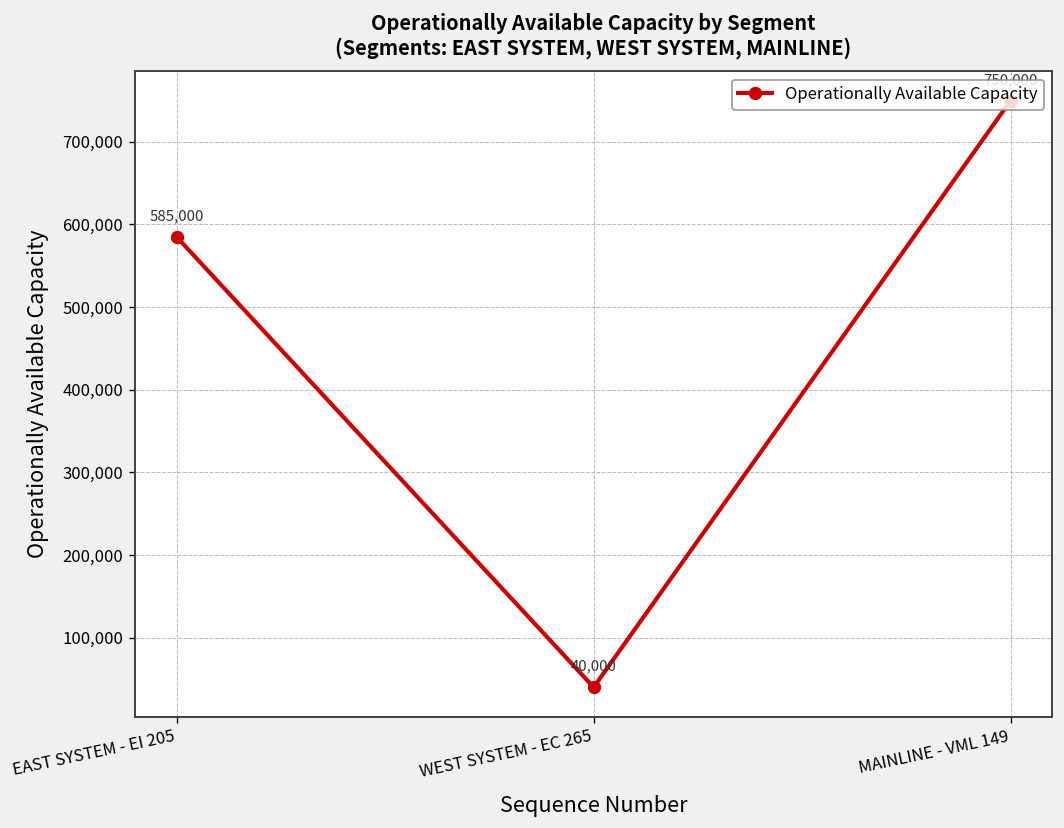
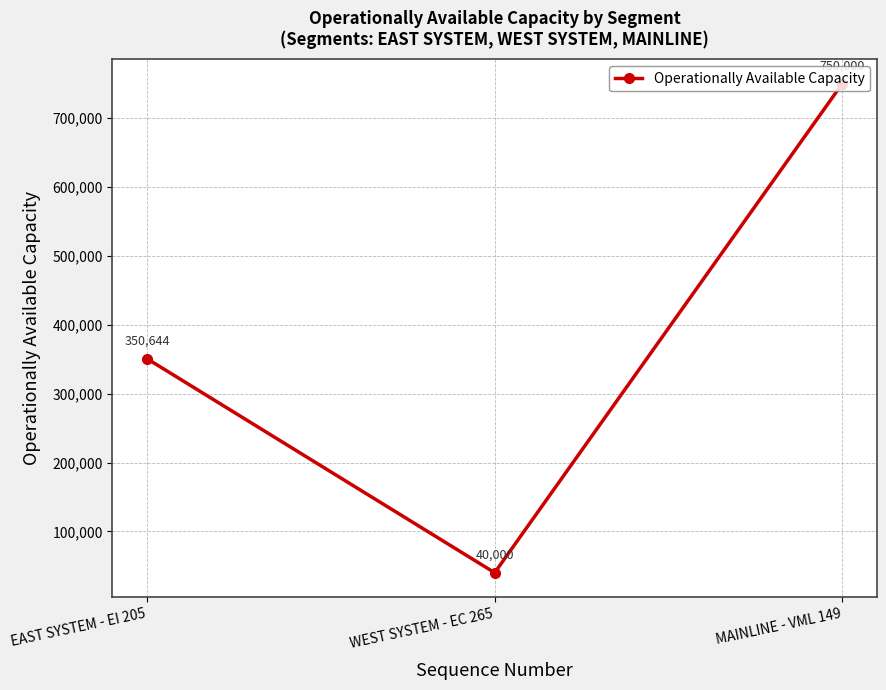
EAST SYSTEM - EI 205: 585,000 -> 350,644
